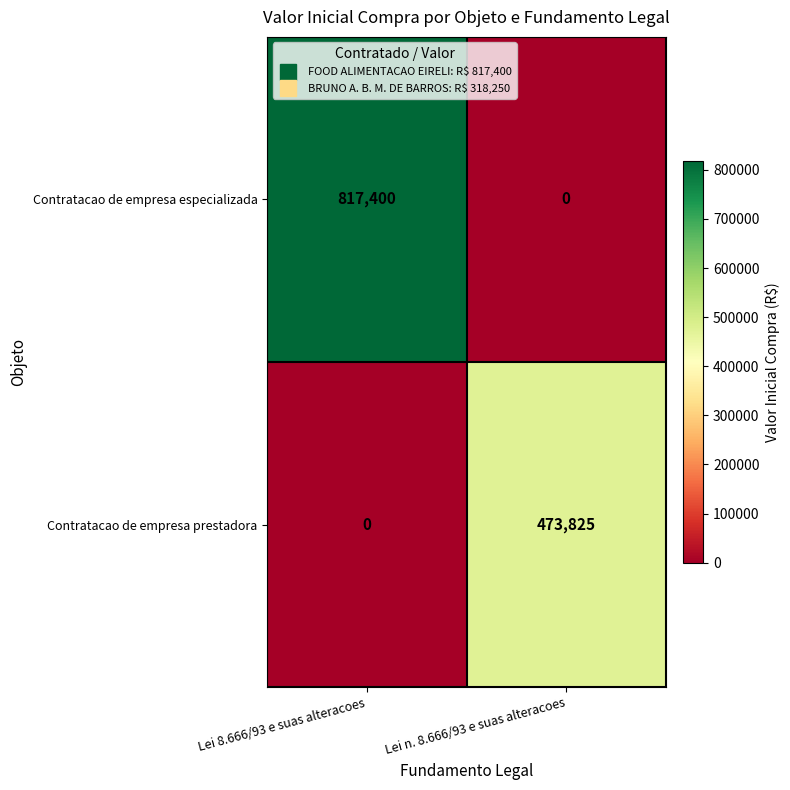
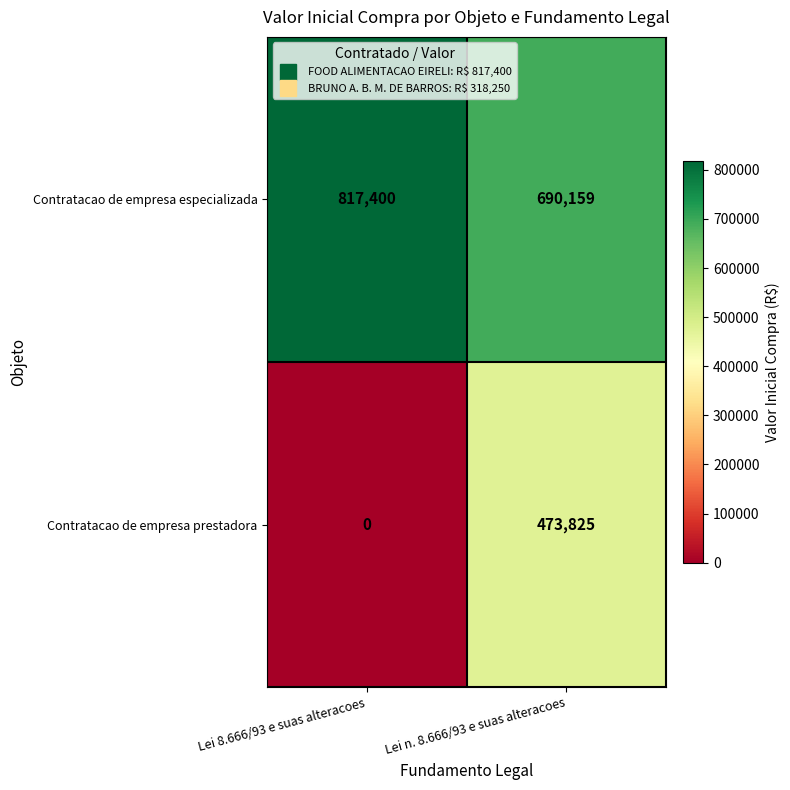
Contratacao de empresa especializada, Lei n. 8.666/93 e suas alteracoes: 0 -> 690,159
